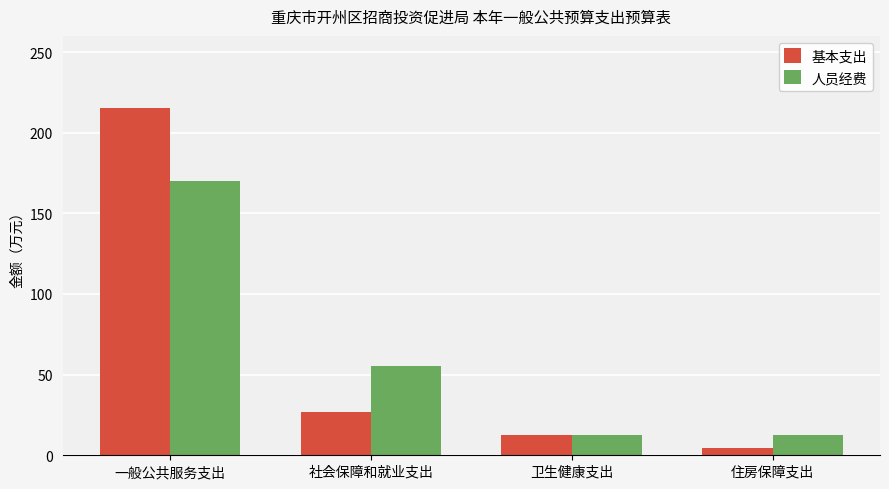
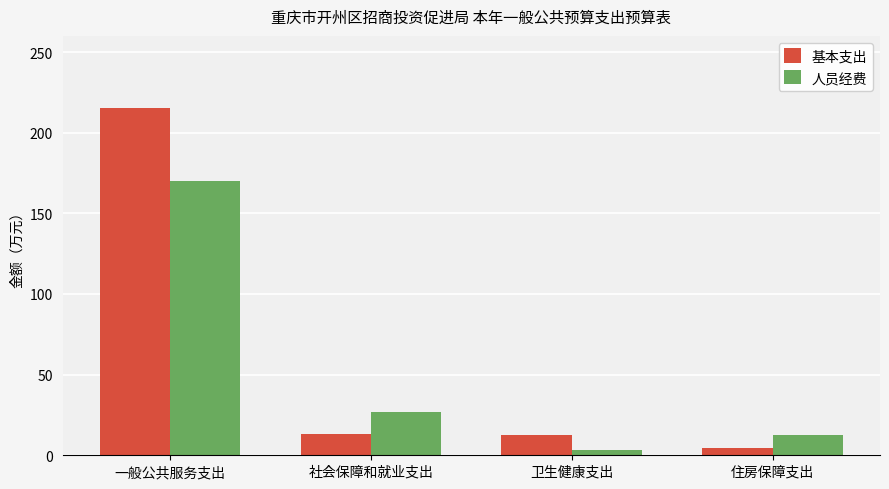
基本支出, 社会保障和就业支出: 27 -> 13
人员经费, 社会保障和就业支出: 55 -> 27
人员经费, 卫生健康支出: 13 -> 4
